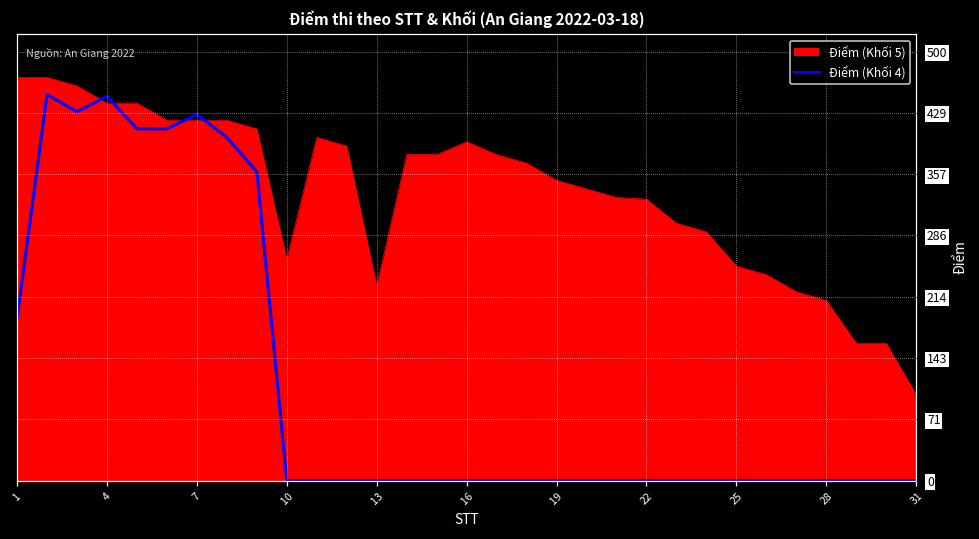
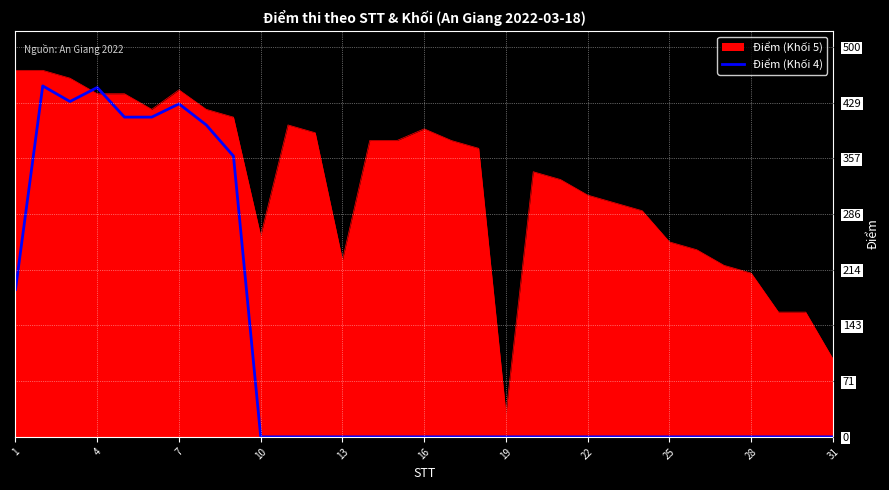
Điểm (Khối 5), 7: 420 -> 450
Điểm (Khối 5), 19: 350 -> 30
Điểm (Khối 5), 22: 330 -> 310
